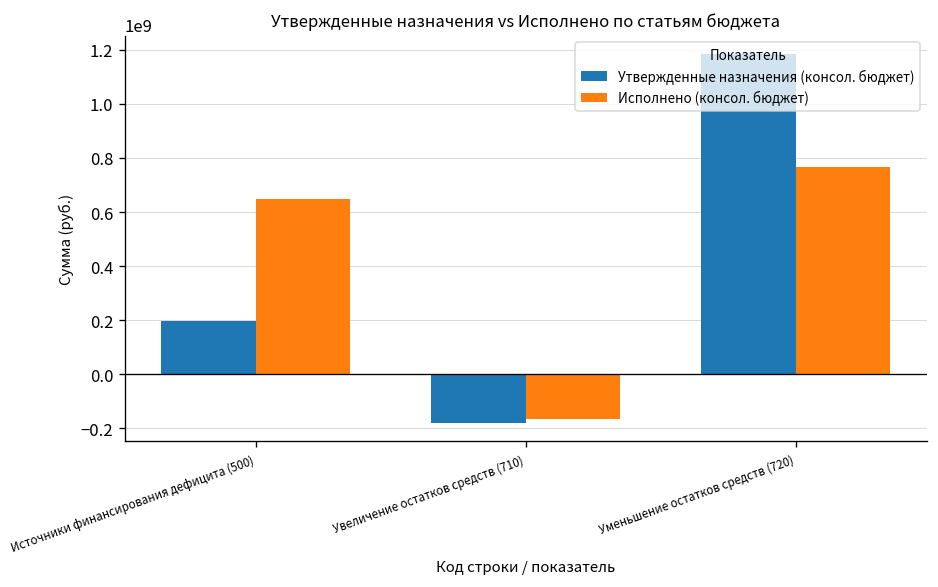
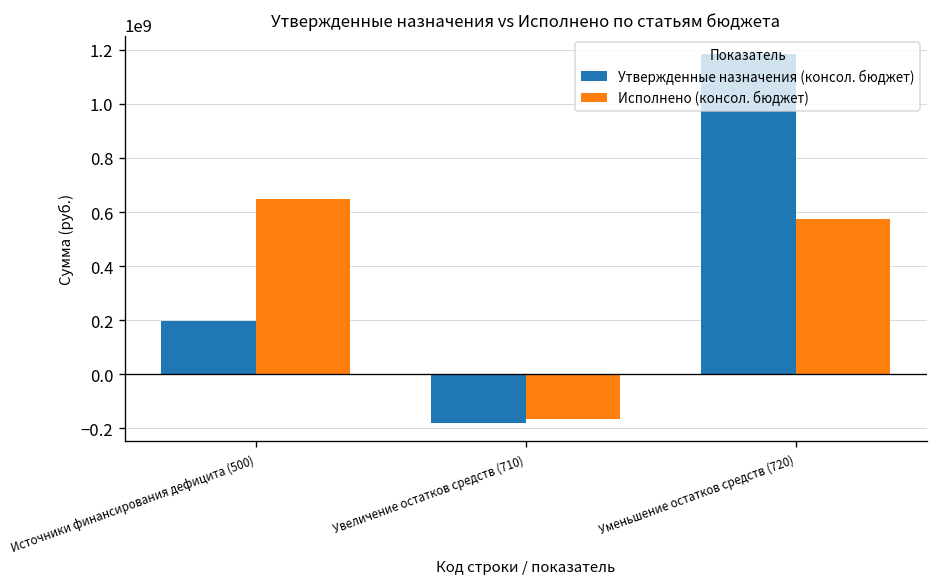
Исполнено (консол. бюджет), Уменьшение остатков средств (720): 770000000 -> 570000000
